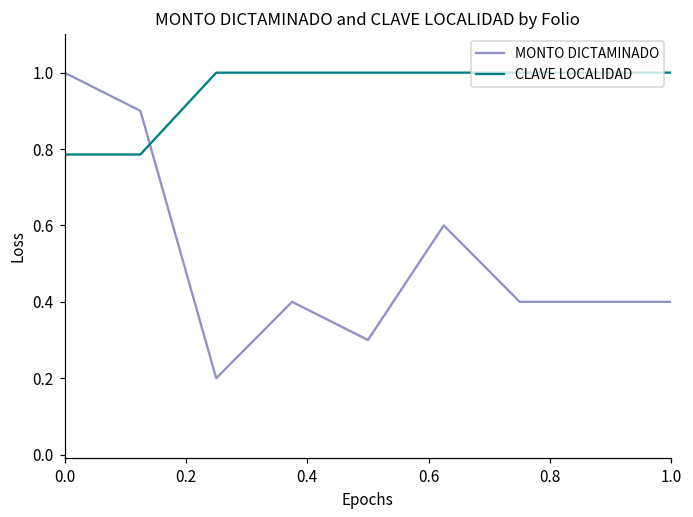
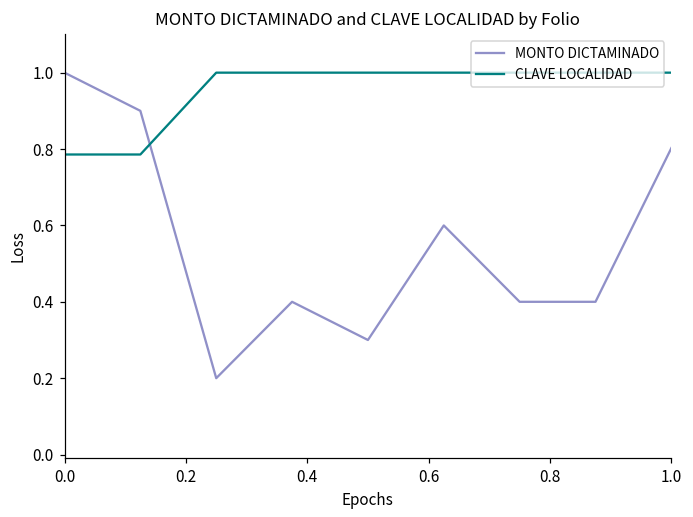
MONTO DICTAMINADO, 1.0: 0.40 -> 0.80
